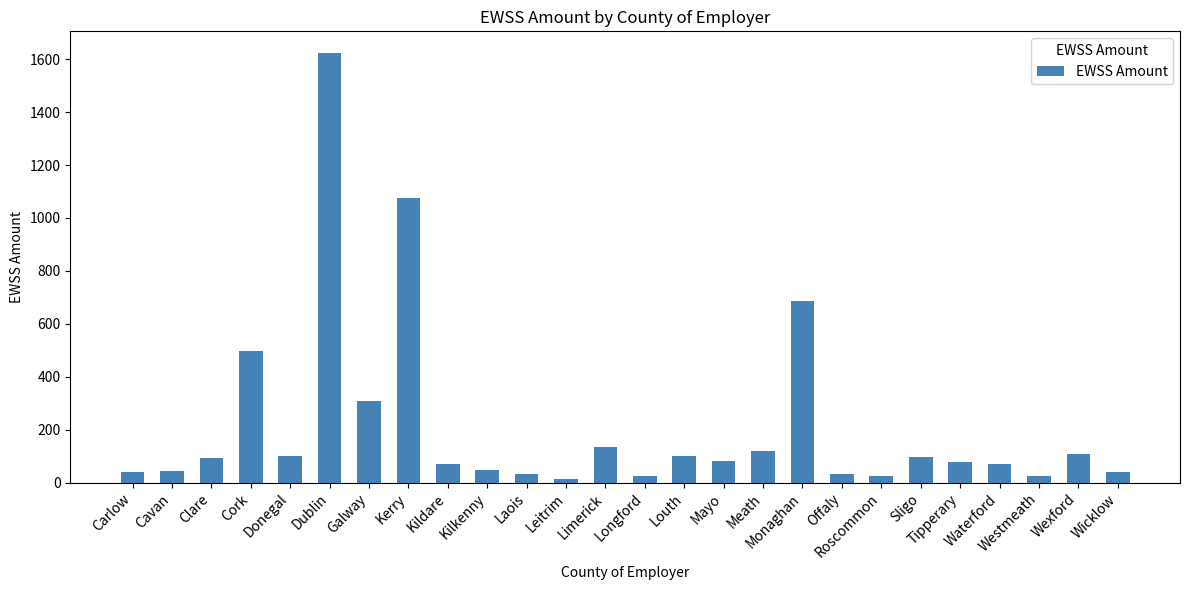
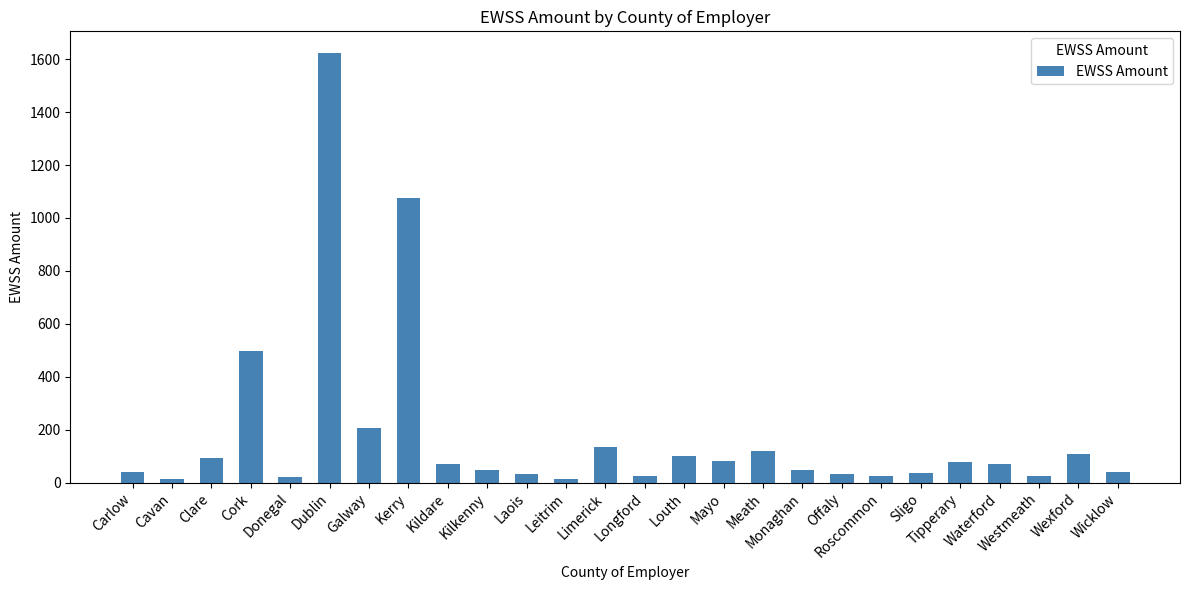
Cavan: 50 -> 20
Donegal: 100 -> 20
Galway: 310 -> 210
Monaghan: 690 -> 50
Sligo: 100 -> 40
